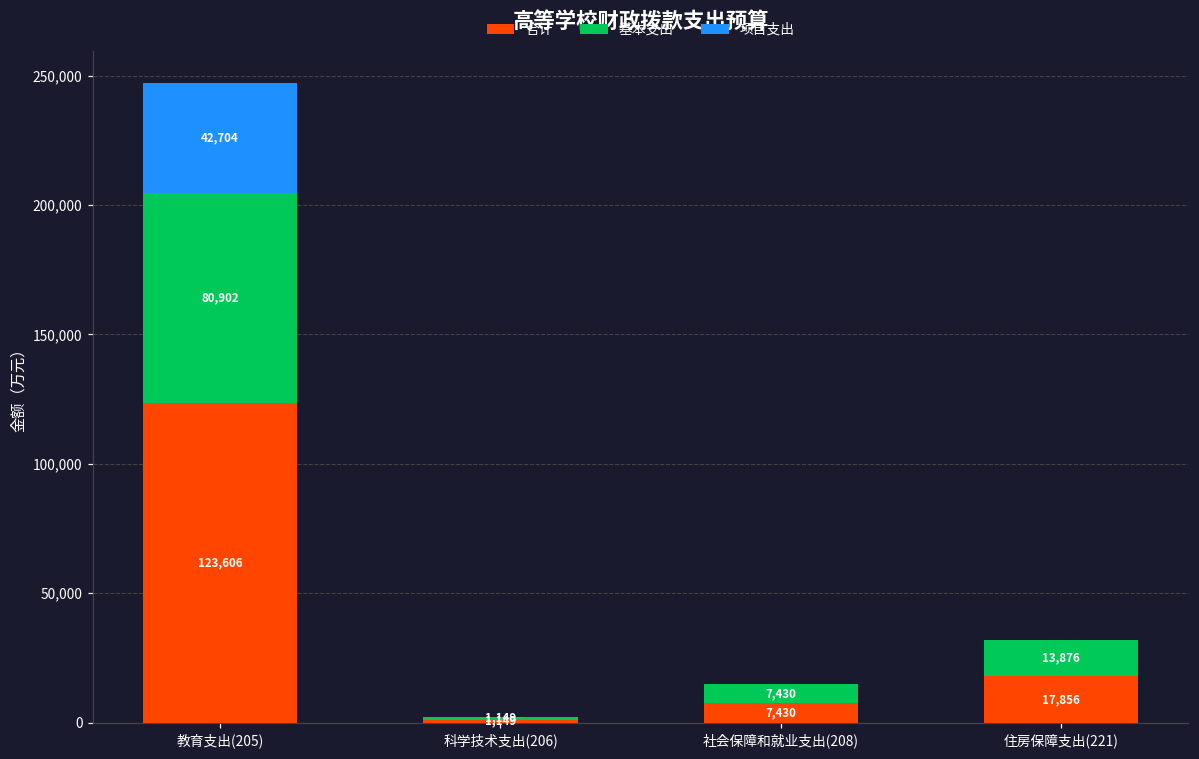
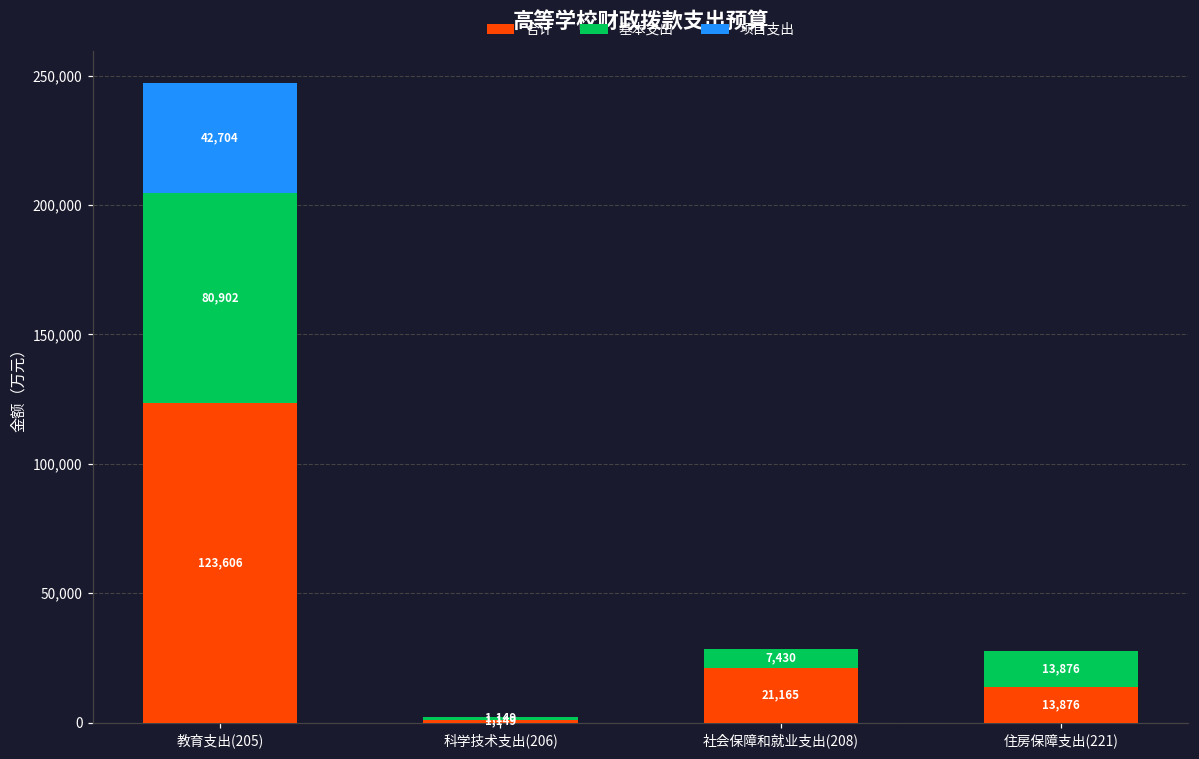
合计, 社会保障和就业支出(208): 7,430 -> 21,165
合计, 住房保障支出(221): 17,856 -> 13,876
